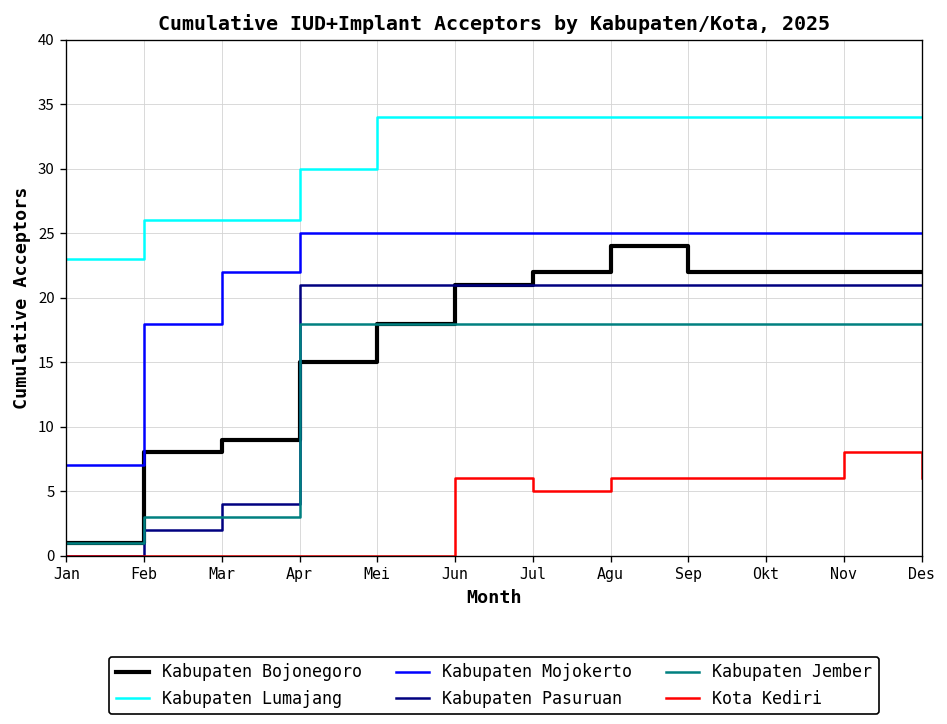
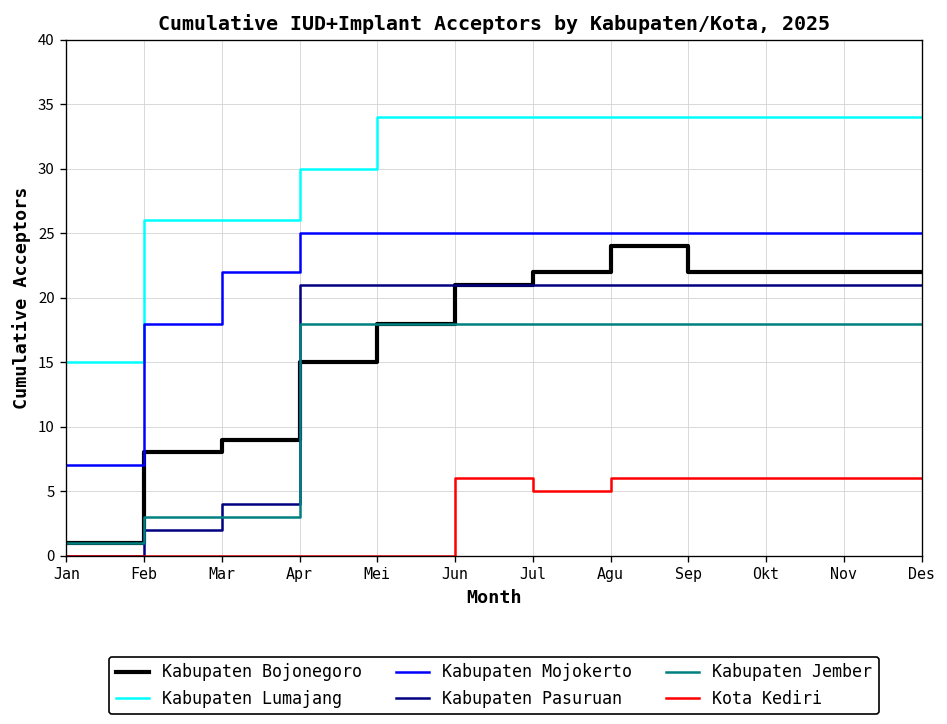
Kabupaten Lumajang, Jan: 23 -> 15
Kota Kediri, Nov: 8 -> 6
